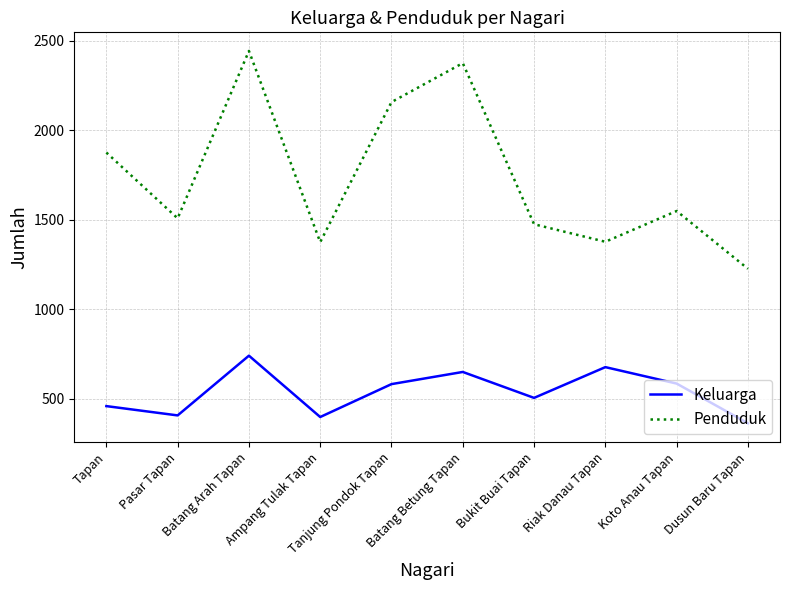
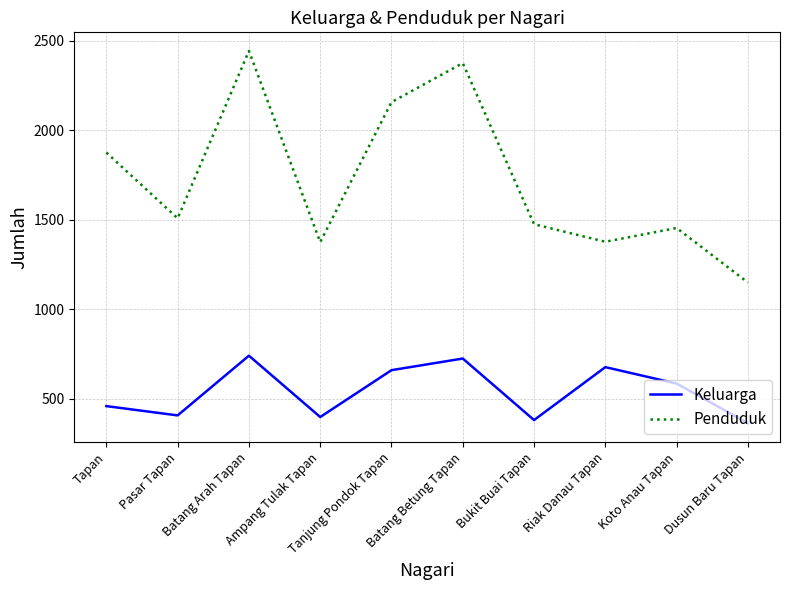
Keluarga, Tanjung Pondok Tapan: 580 -> 660
Keluarga, Batang Betung Tapan: 650 -> 720
Keluarga, Bukit Buai Tapan: 500 -> 380
Penduduk, Koto Anau Tapan: 1550 -> 1450
Penduduk, Dusun Baru Tapan: 1230 -> 1150
